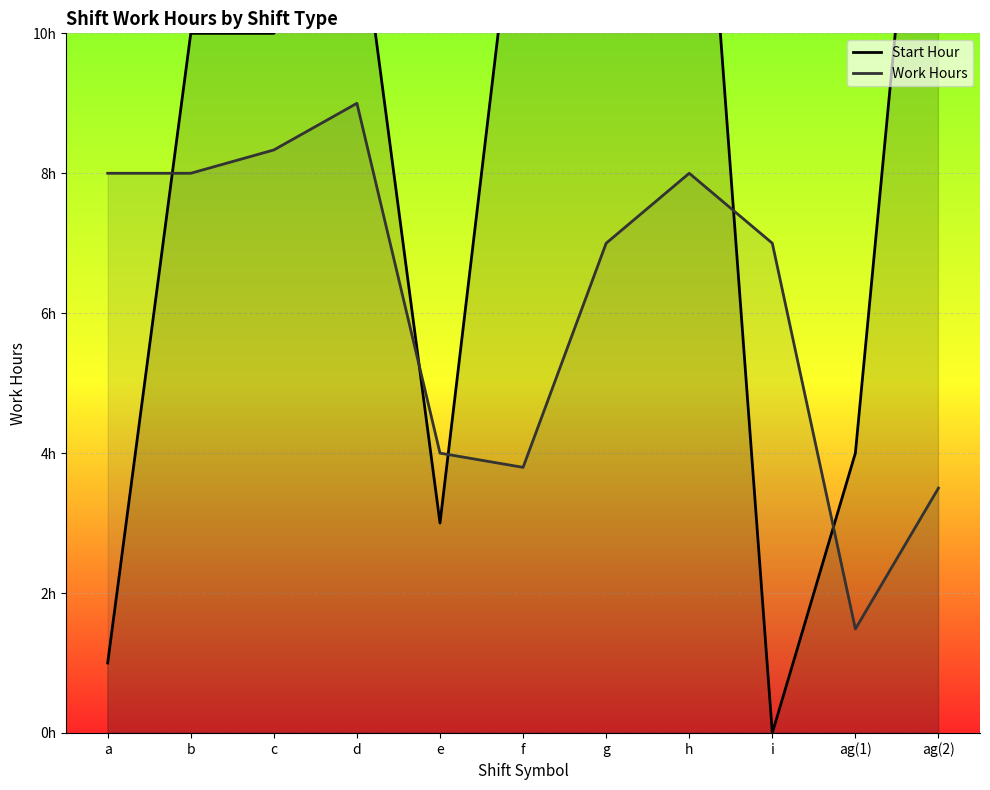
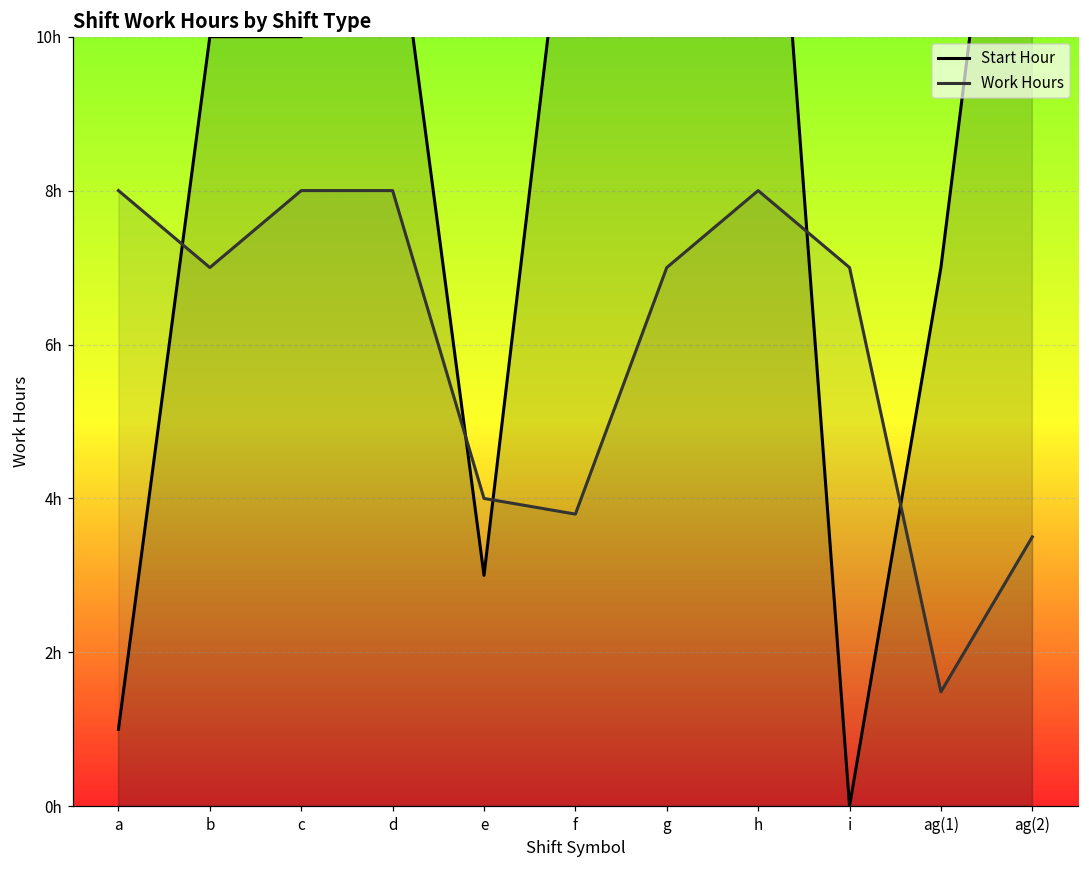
Work Hours, b: 8h -> 7h
Work Hours, c: 8.3h -> 8.0h
Work Hours, d: 9h -> 8h
Start Hour, ag(1): 4h -> 7h
